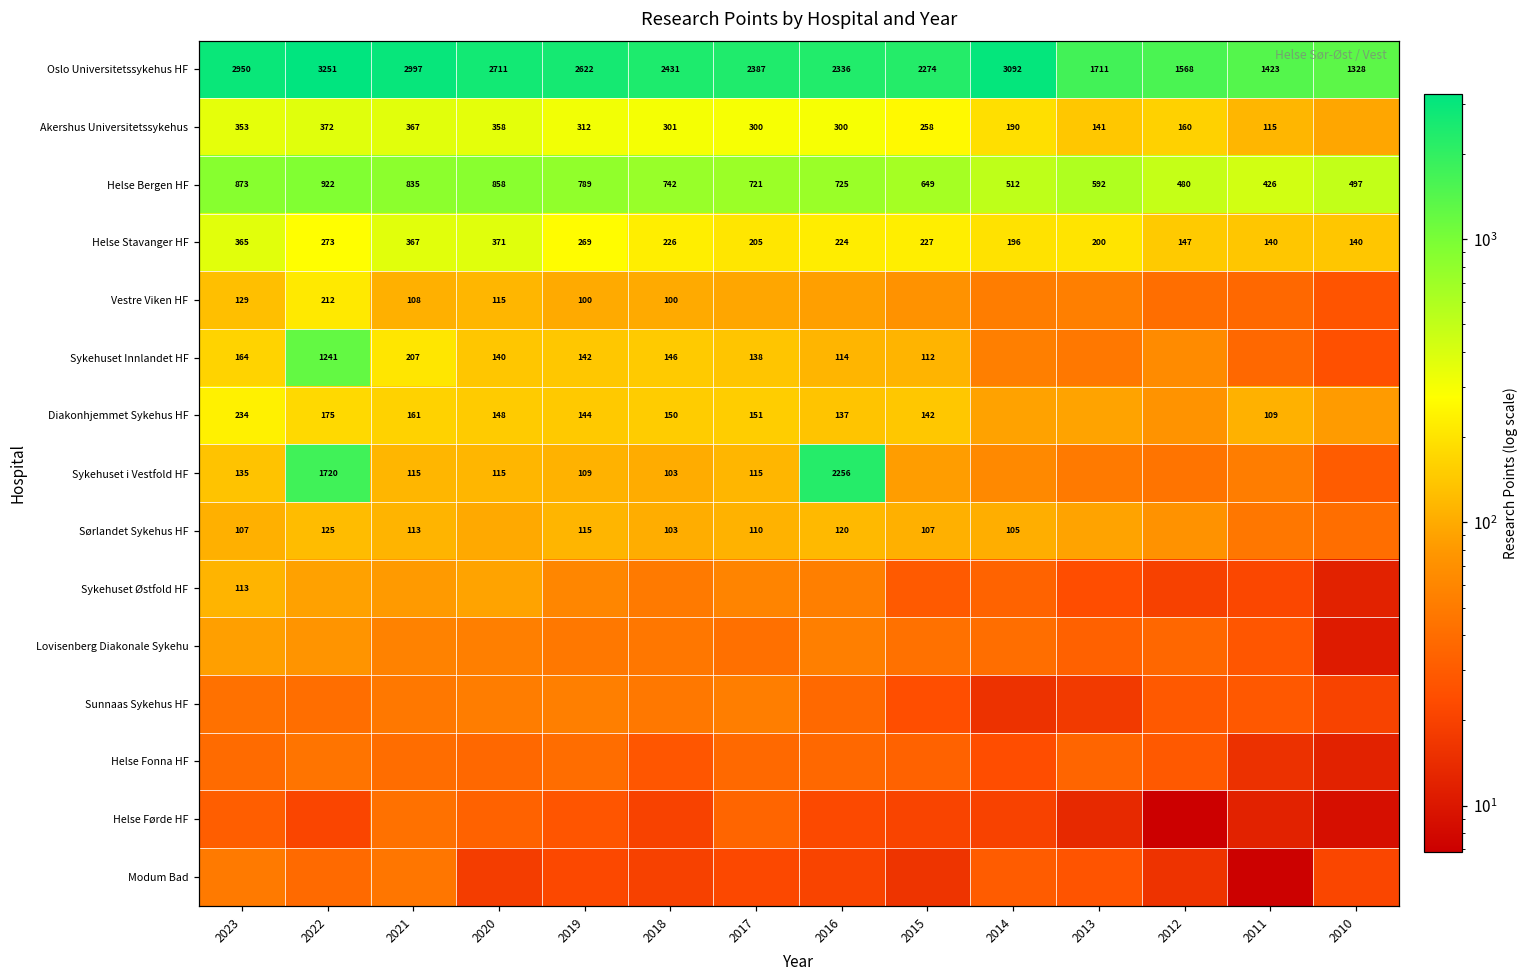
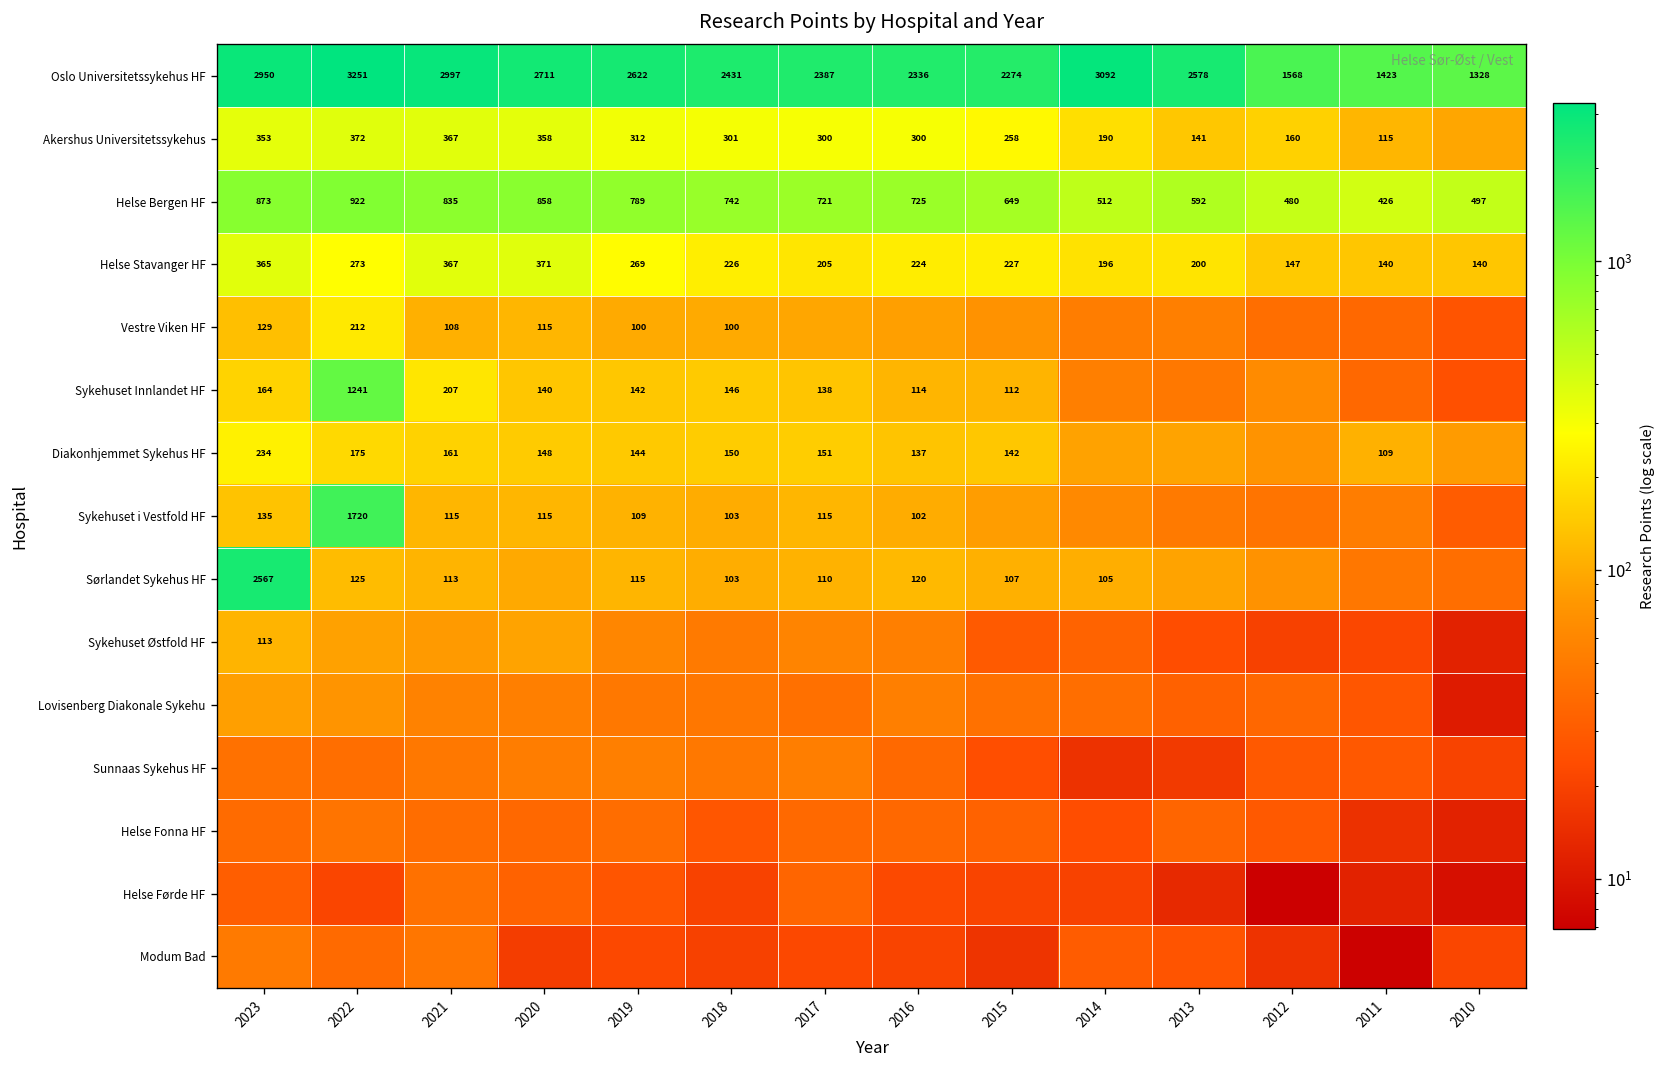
Oslo Universitetssykehus HF, 2013: 1711 -> 2578
Sykehuset i Vestfold HF, 2016: 2256 -> 102
Sørlandet Sykehus HF, 2023: 107 -> 2567
